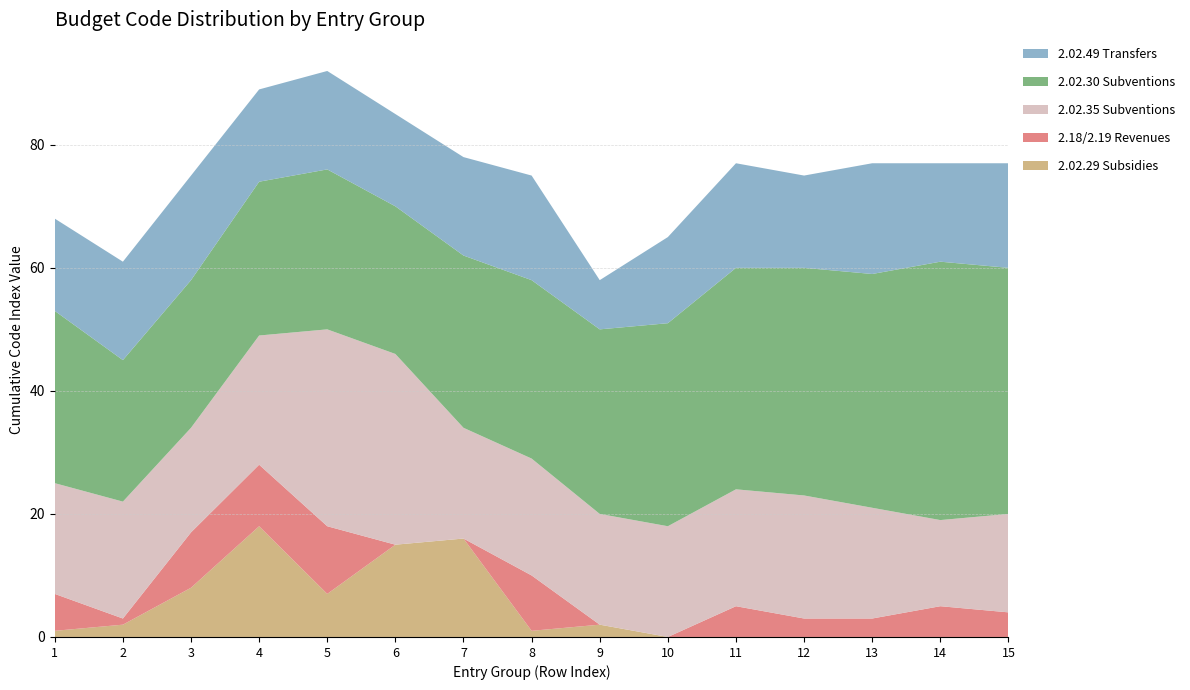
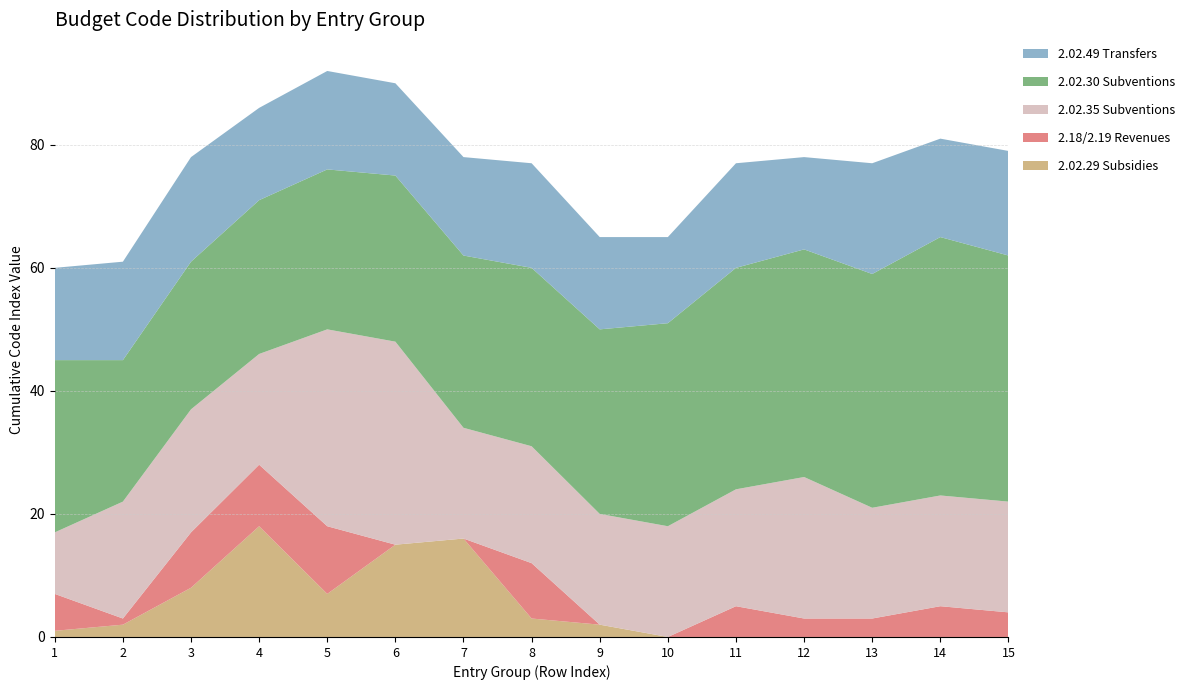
2.02.35 Subventions, 1: 18 -> 10
2.02.35 Subventions, 3: 17 -> 20
2.02.35 Subventions, 4: 21 -> 18
2.02.35 Subventions, 6: 31 -> 33
2.02.30 Subventions, 6: 24 -> 27
2.02.29 Subsidies, 8: 1 -> 3
2.02.49 Transfers, 9: 8 -> 15
2.02.35 Subventions, 12: 20 -> 23
2.02.35 Subventions, 14: 14 -> 18
2.02.35 Subventions, 15: 16 -> 18
